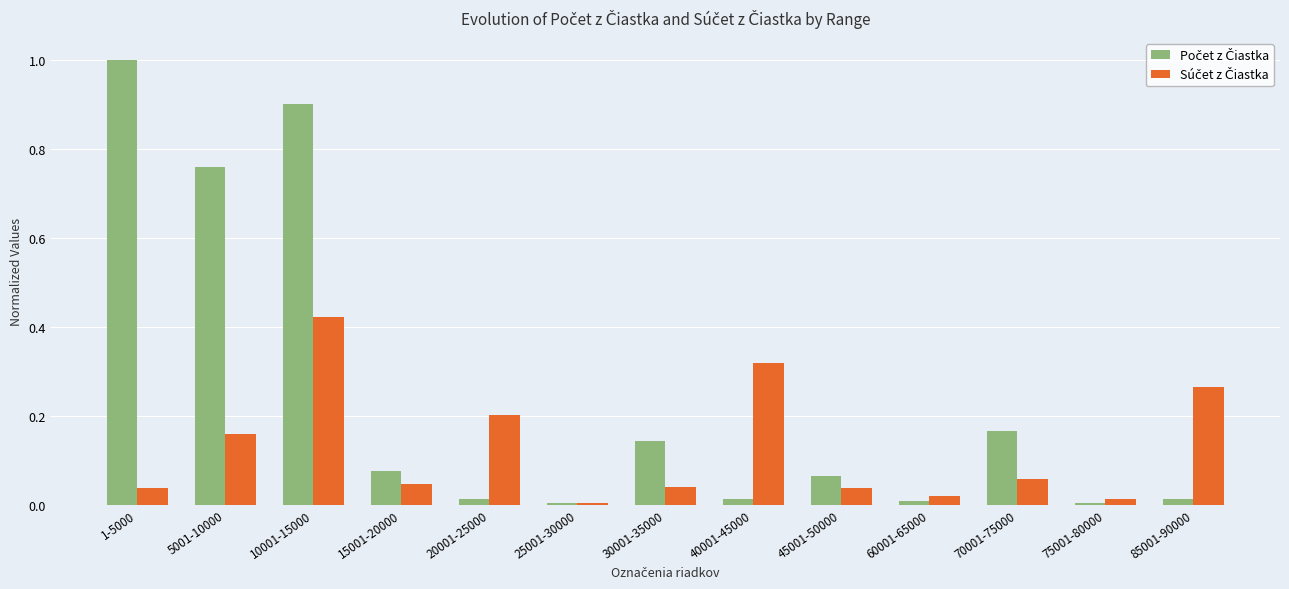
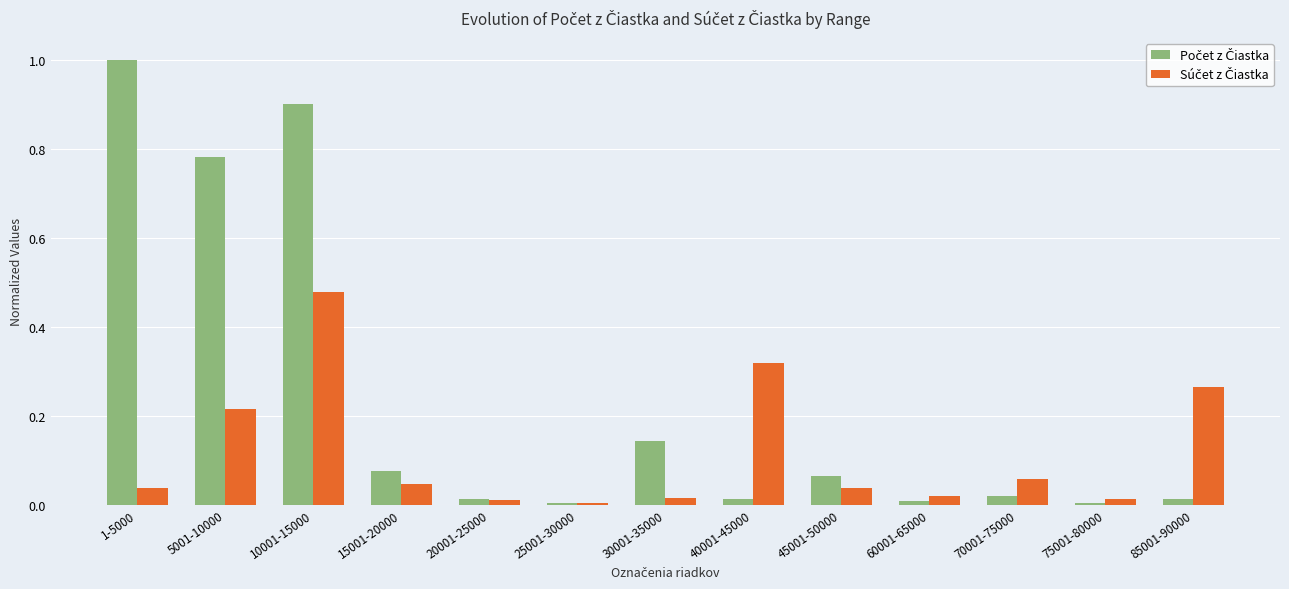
Počet z Čiastka, 5001-10000: 0.76 -> 0.78
Súčet z Čiastka, 5001-10000: 0.16 -> 0.22
Súčet z Čiastka, 10001-15000: 0.42 -> 0.48
Súčet z Čiastka, 20001-25000: 0.20 -> 0.01
Súčet z Čiastka, 30001-35000: 0.04 -> 0.02
Počet z Čiastka, 70001-75000: 0.17 -> 0.02
